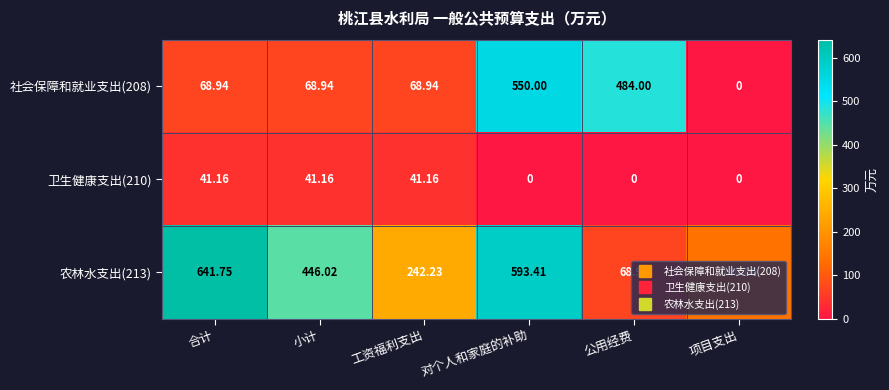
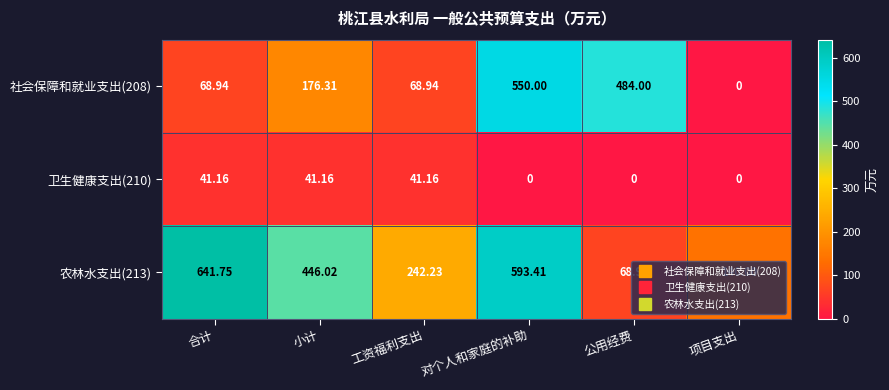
社会保障和就业支出(208), 小计: 68.94 -> 176.31
